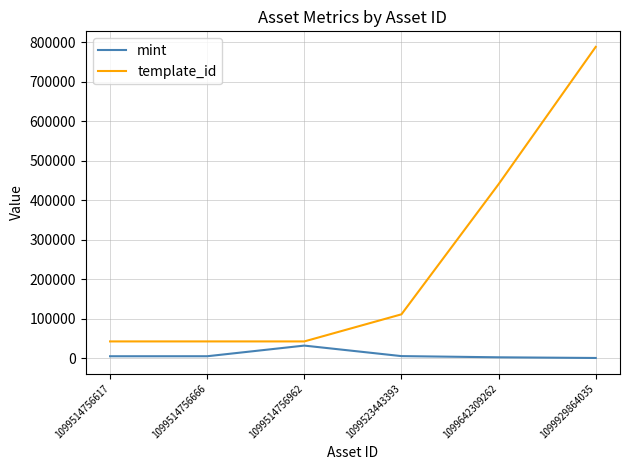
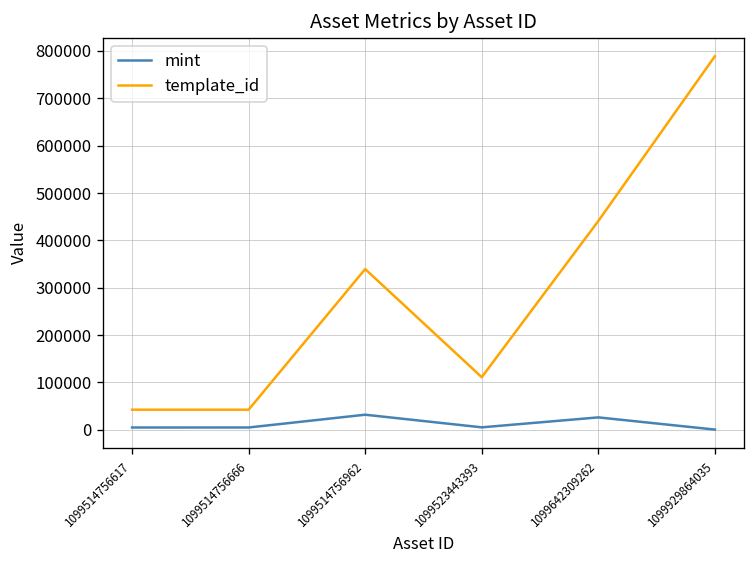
template_id, 1099514756962: 40000 -> 340000
mint, 1099642309262: 0 -> 30000
